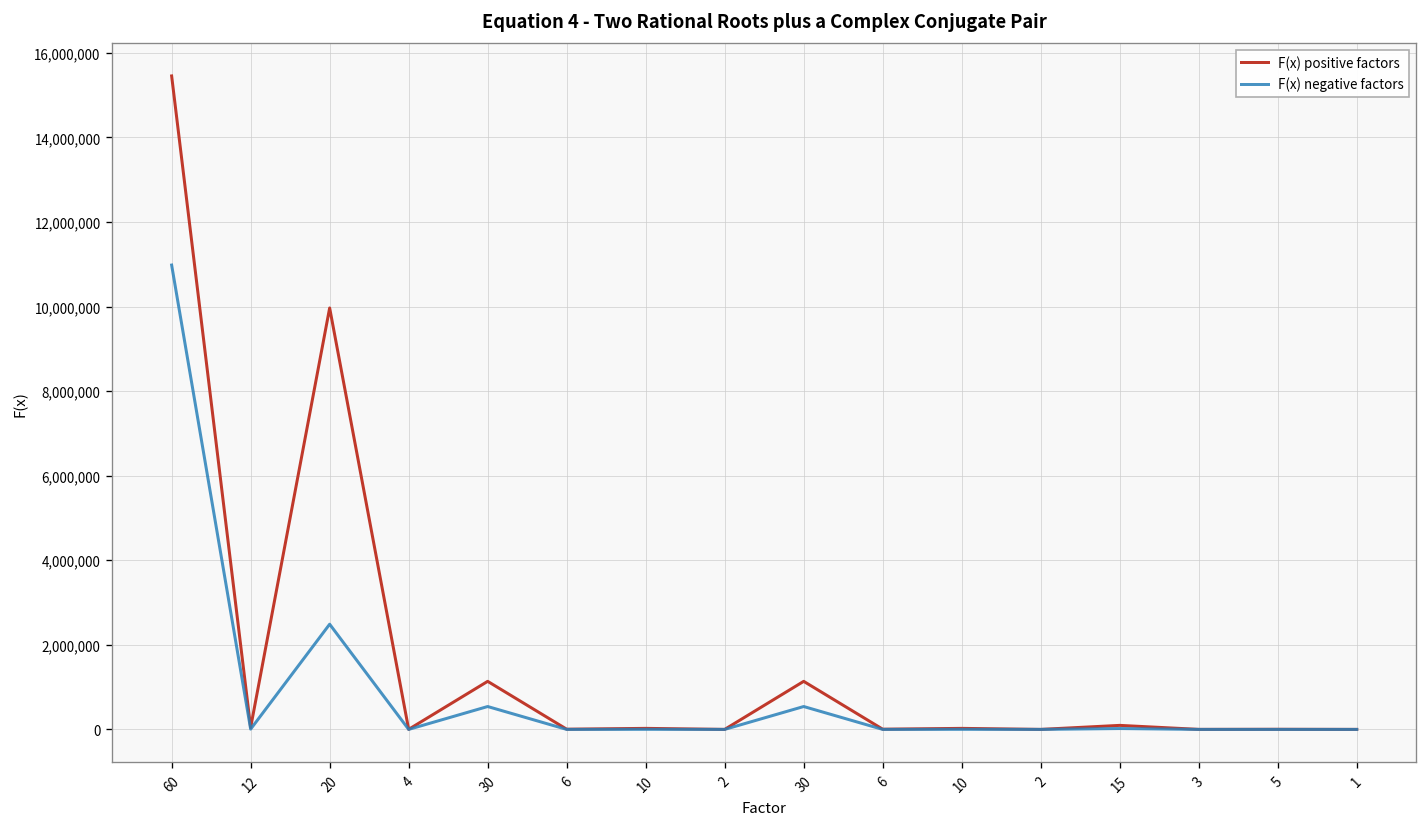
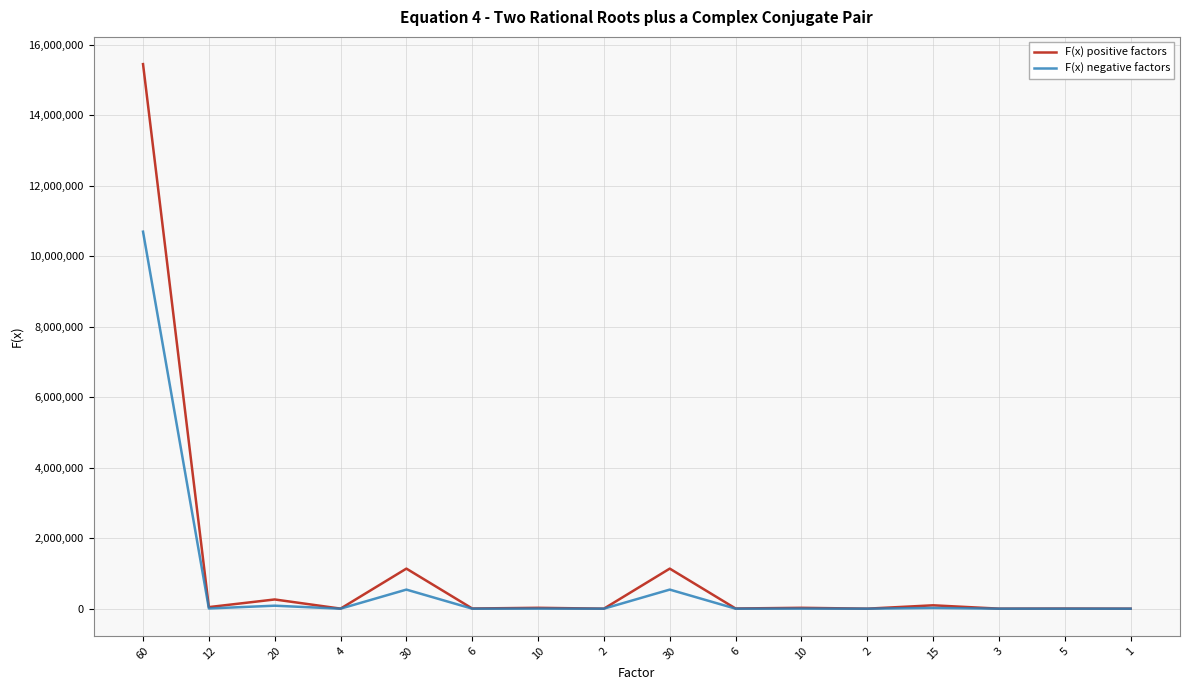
F(x) negative factors, 60: 11,000,000 -> 10,700,000
F(x) positive factors, 20: 10,000,000 -> 300,000
F(x) negative factors, 20: 2,500,000 -> 100,000
